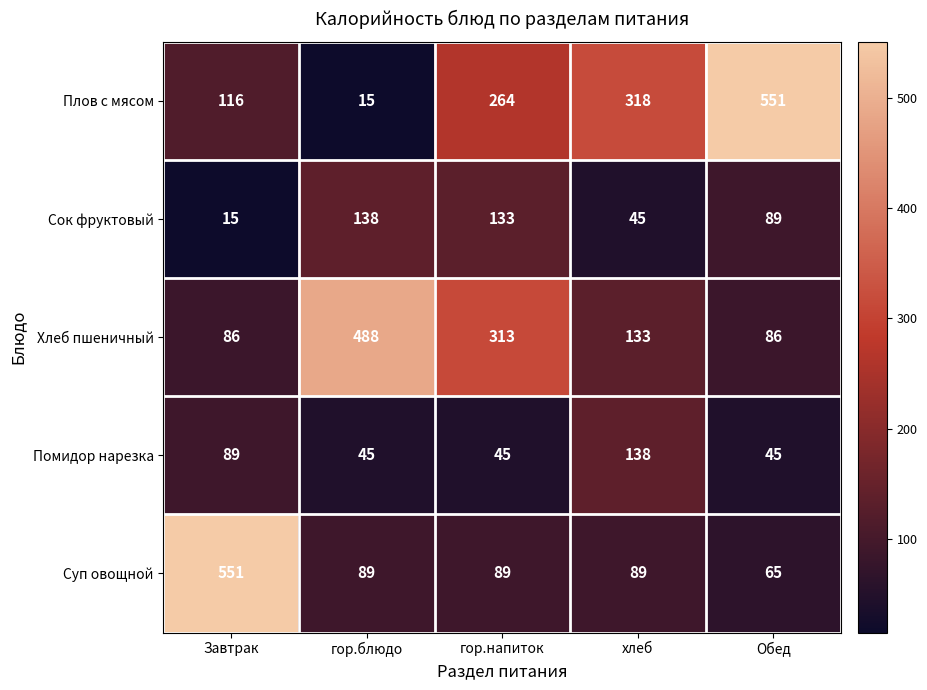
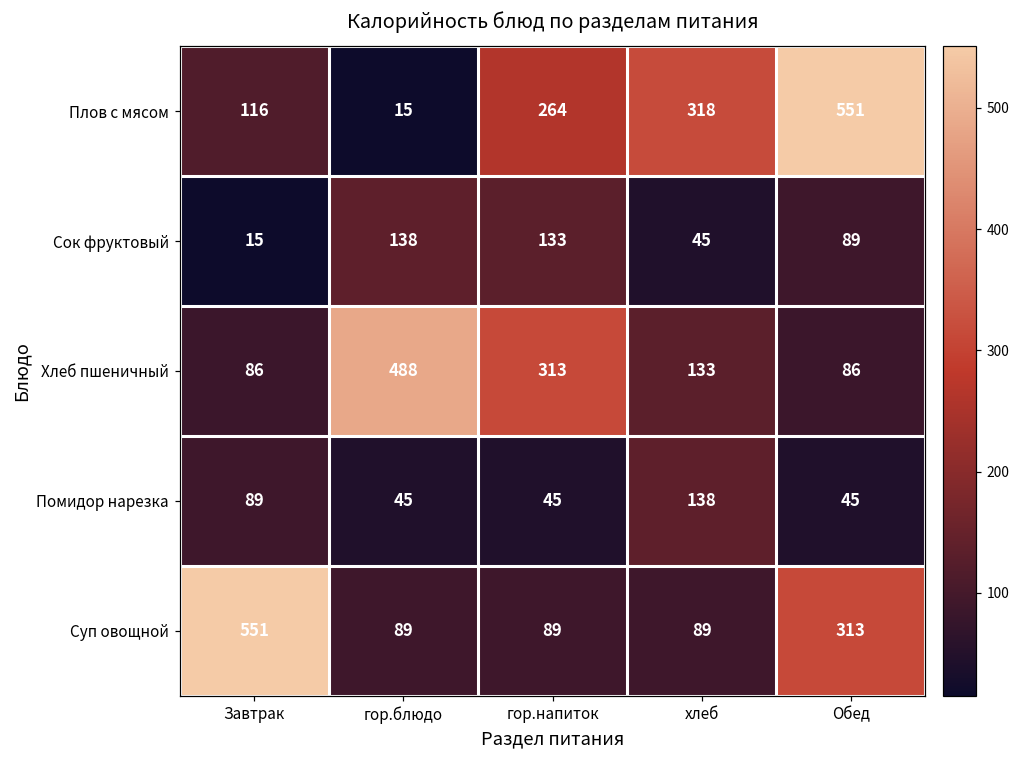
Суп овощной, Обед: 65 -> 313
